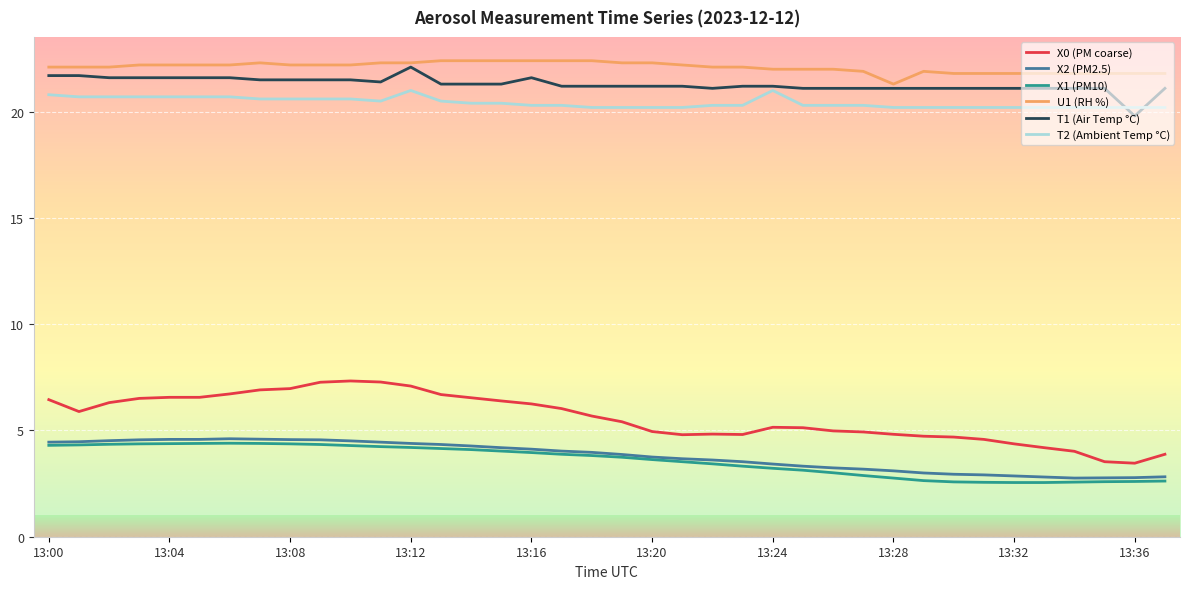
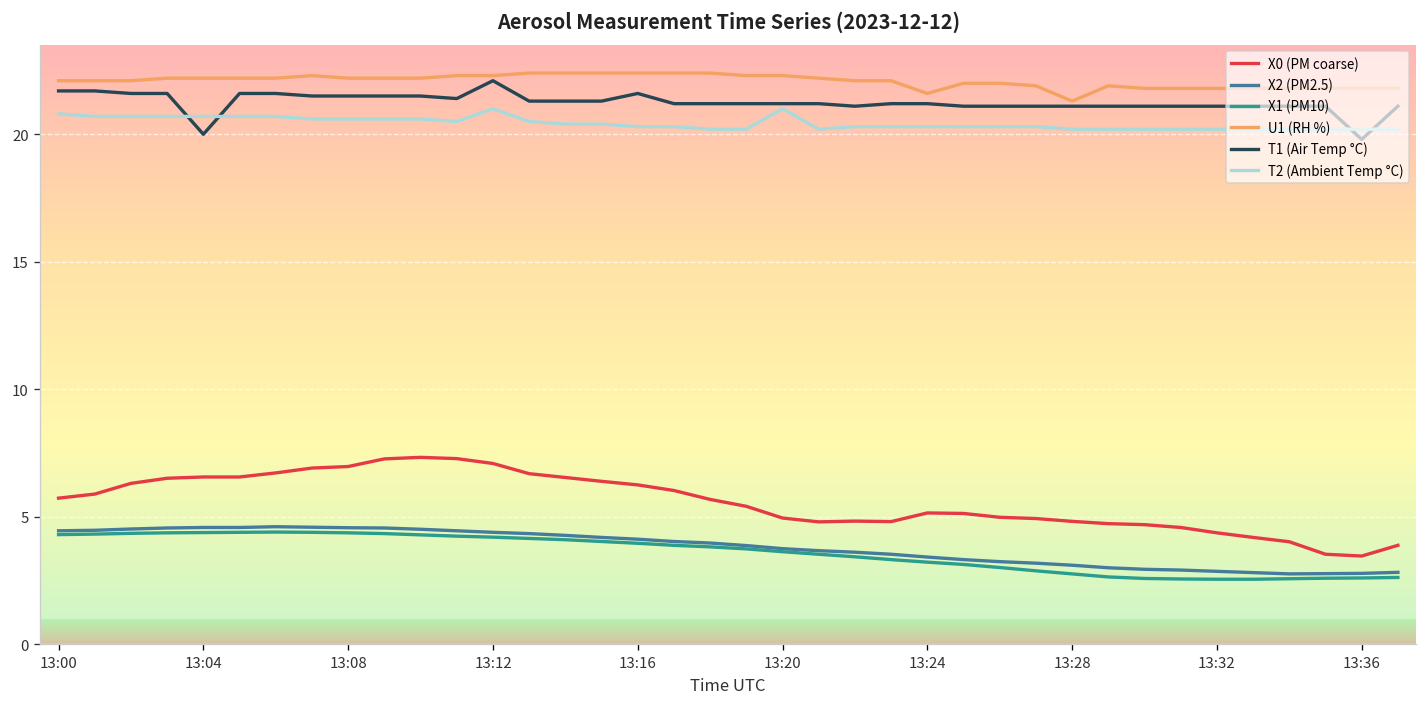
X0 (PM coarse), 13:00: 6.5 -> 5.7
T1 (Air Temp °C), 13:04: 21.6 -> 20.0
T2 (Ambient Temp °C), 13:20: 20.2 -> 21.0
U1 (RH %), 13:24: 22.0 -> 21.6
T2 (Ambient Temp °C), 13:24: 21.0 -> 20.3
